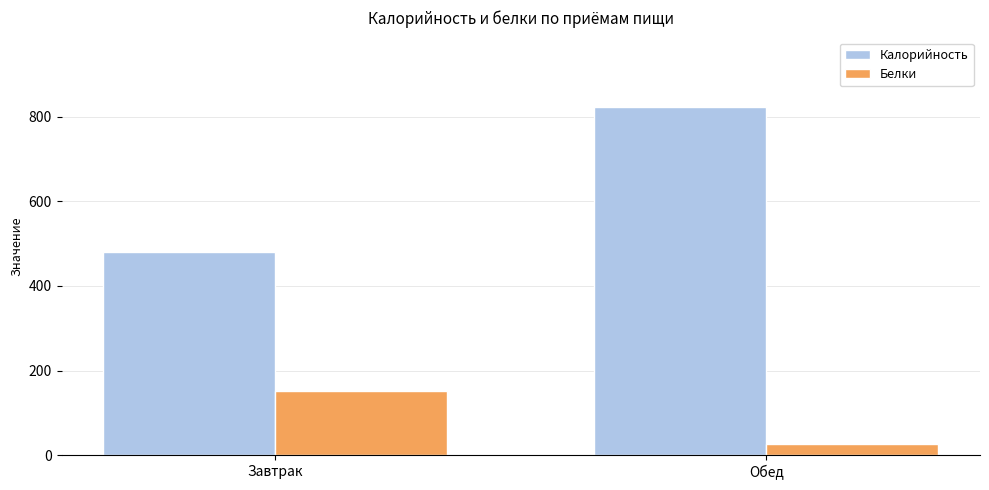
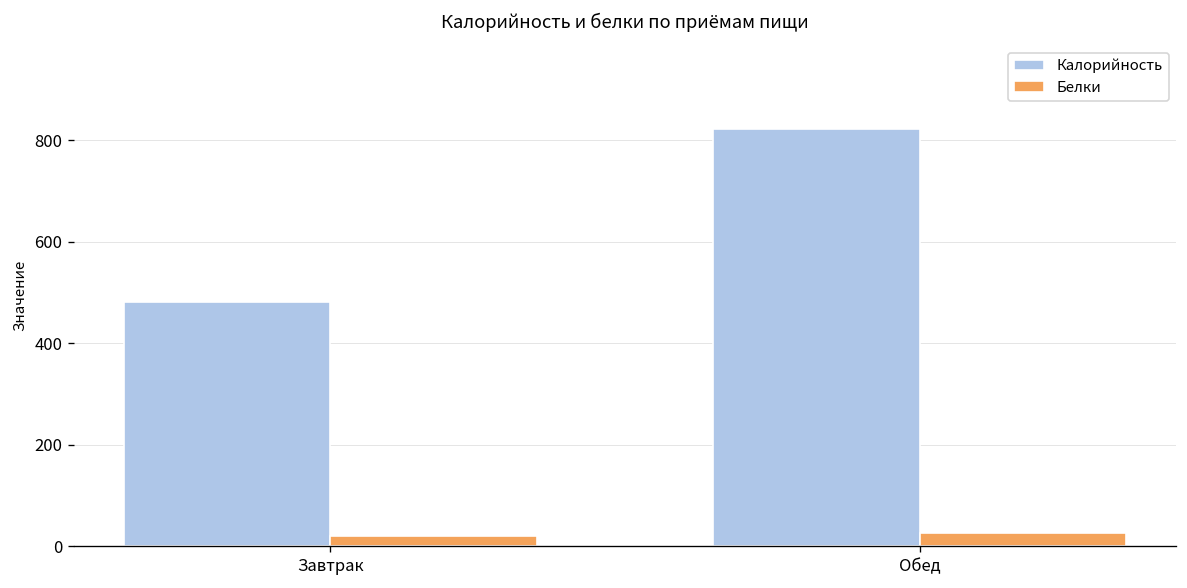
Белки, Завтрак: 150 -> 20
